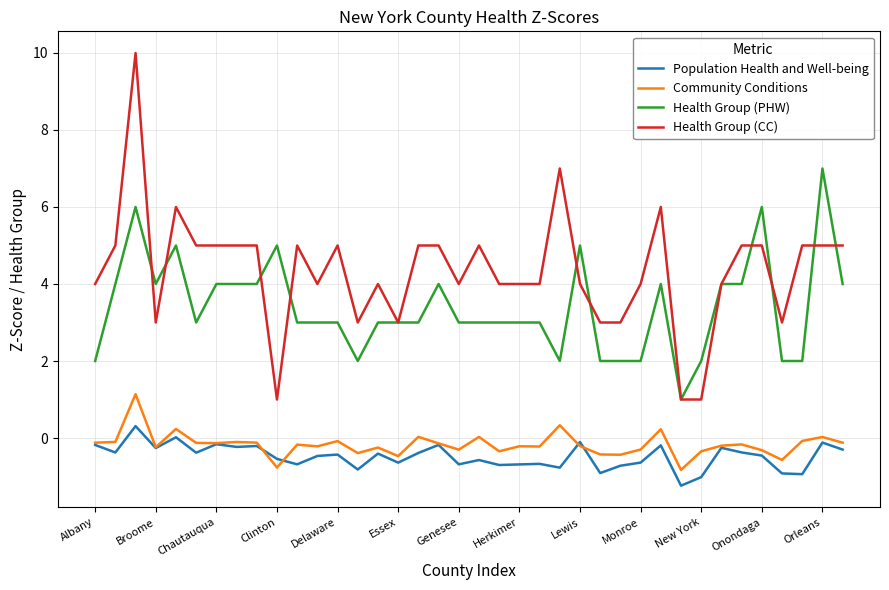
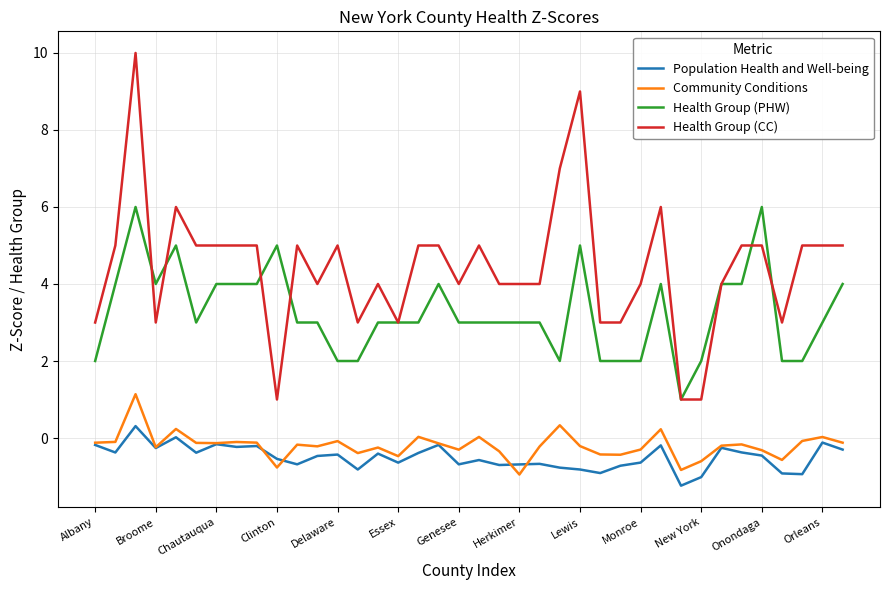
Health Group (CC), Albany: 4 -> 3
Health Group (PHW), Delaware: 3 -> 2
Community Conditions, Herkimer: -0.2 -> -0.9
Population Health and Well-being, Lewis: -0.1 -> -0.8
Health Group (CC), Lewis: 4 -> 9
Community Conditions, New York: -0.3 -> -0.6
Health Group (PHW), Orleans: 7 -> 3
